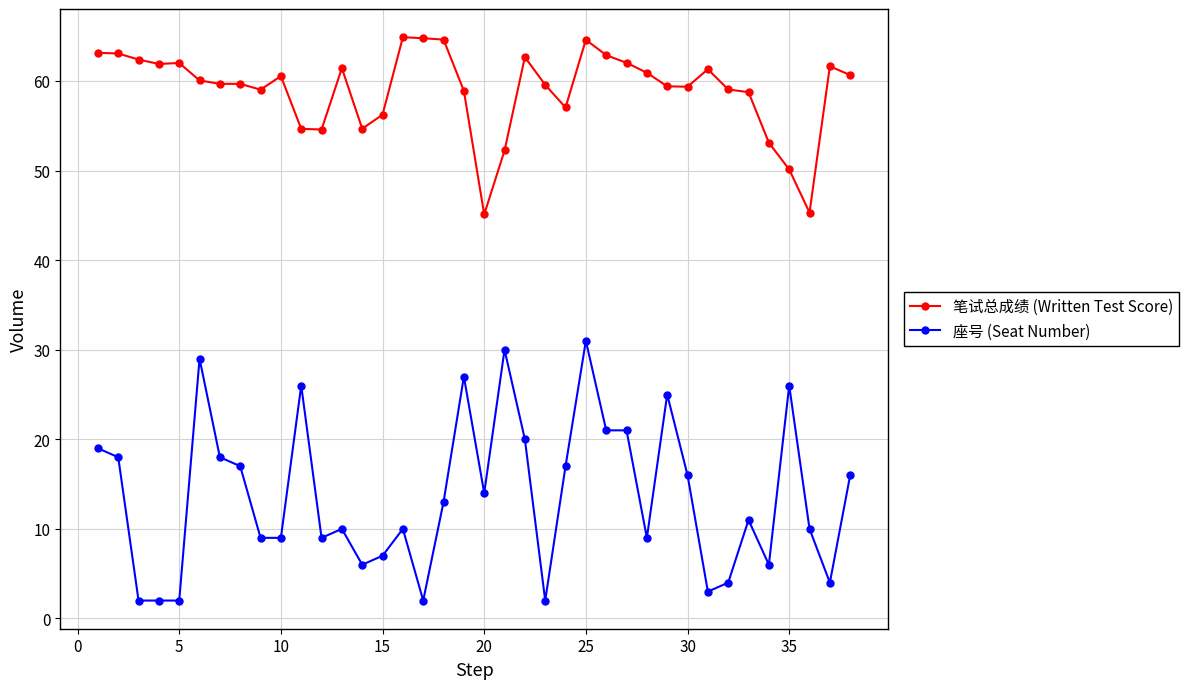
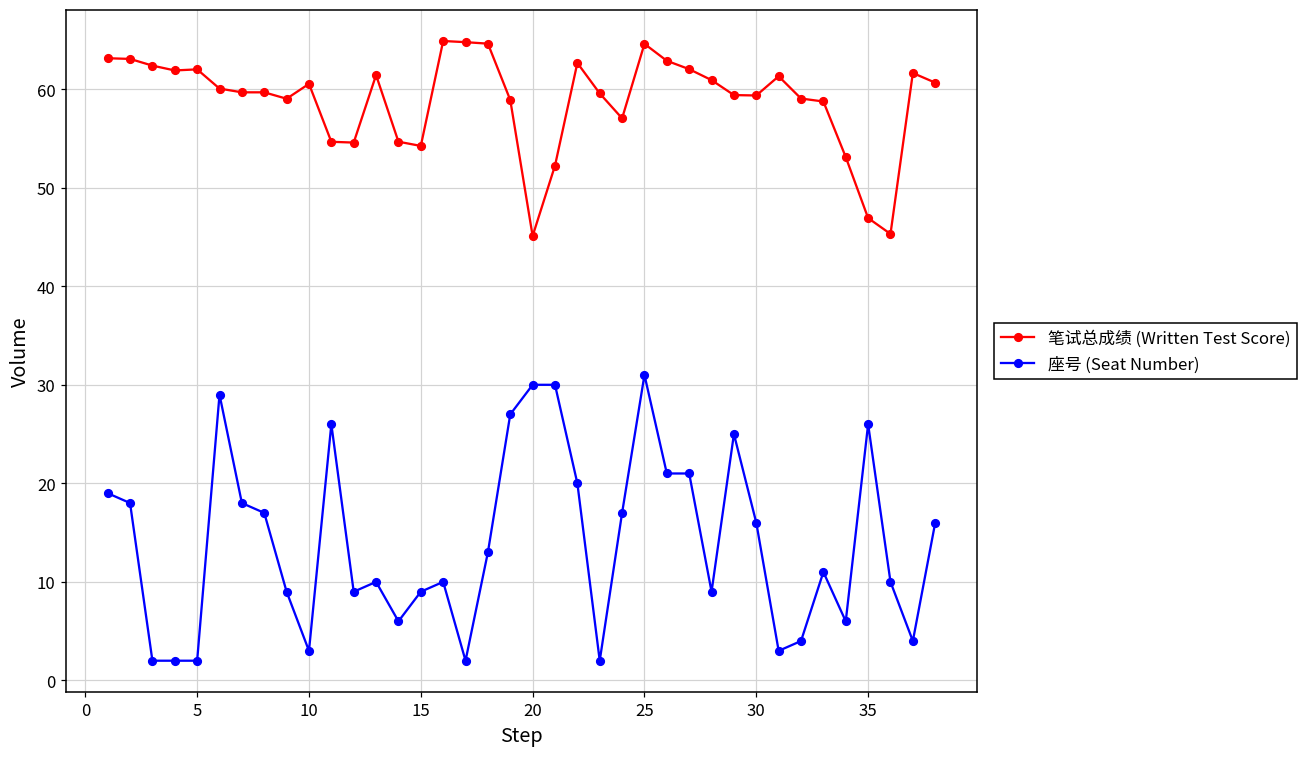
座号 (Seat Number), 10: 9 -> 3
笔试总成绩 (Written Test Score), 15: 56 -> 54
座号 (Seat Number), 15: 7 -> 9
座号 (Seat Number), 20: 14 -> 30
笔试总成绩 (Written Test Score), 35: 50 -> 47
